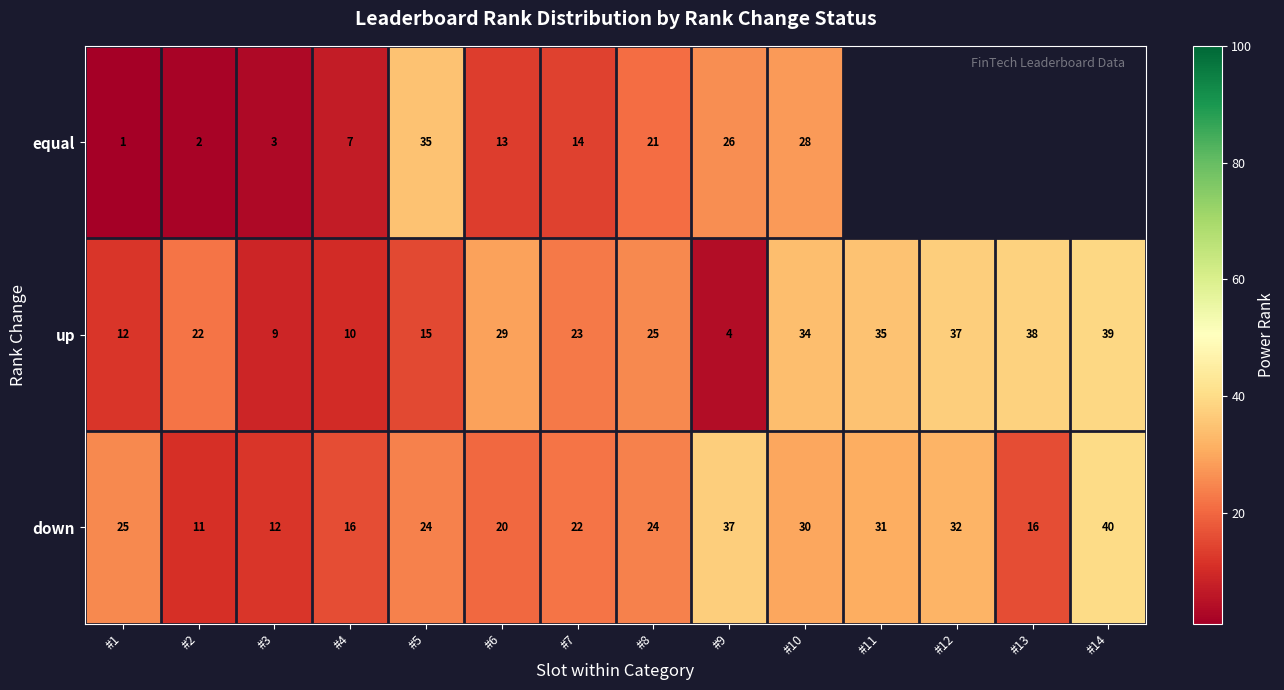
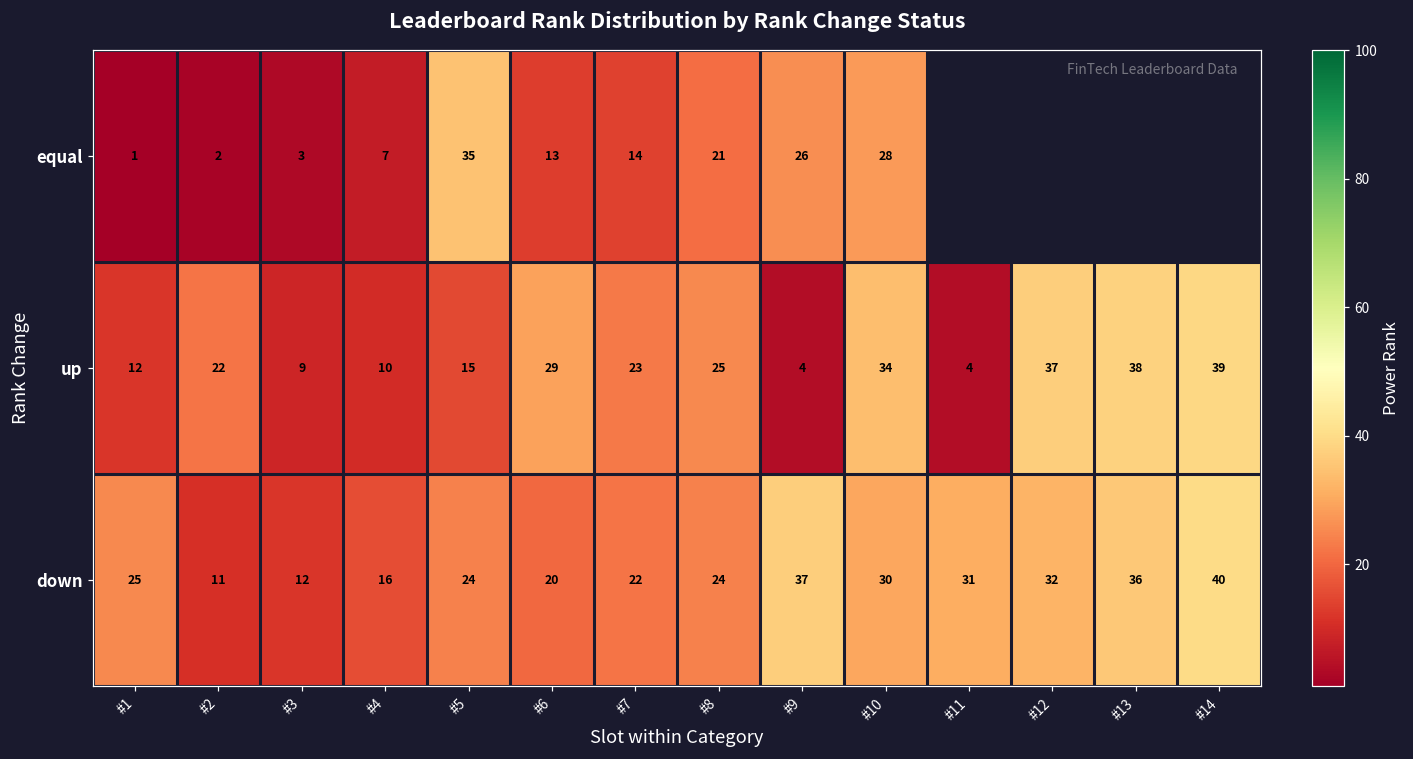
up, #11: 35 -> 4
down, #13: 16 -> 36
